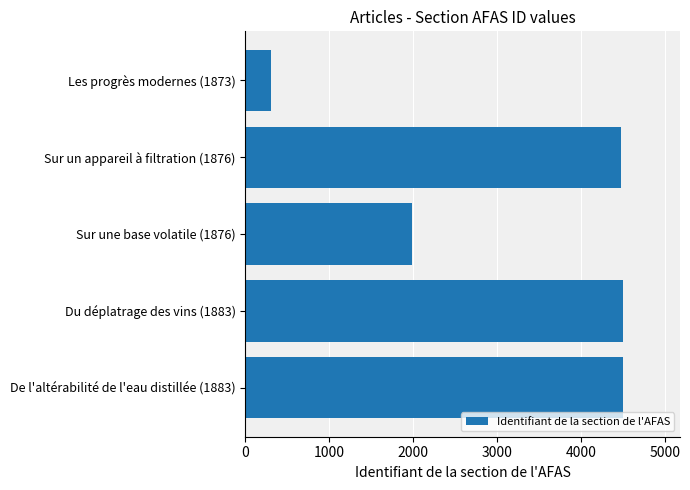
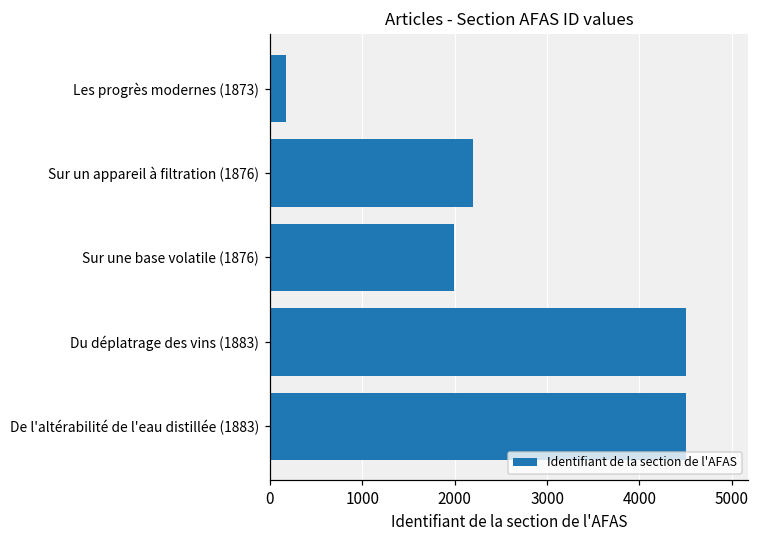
Les progrès modernes (1873): 300 -> 200
Sur un appareil à filtration (1876): 4500 -> 2200
